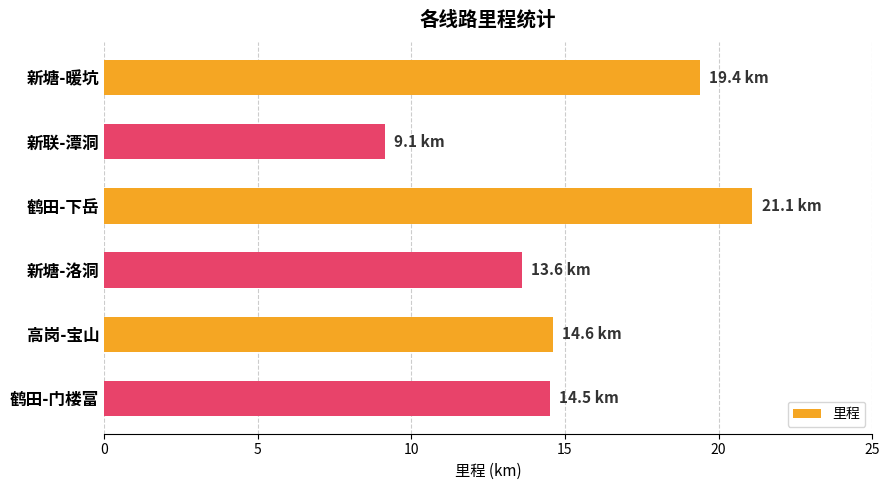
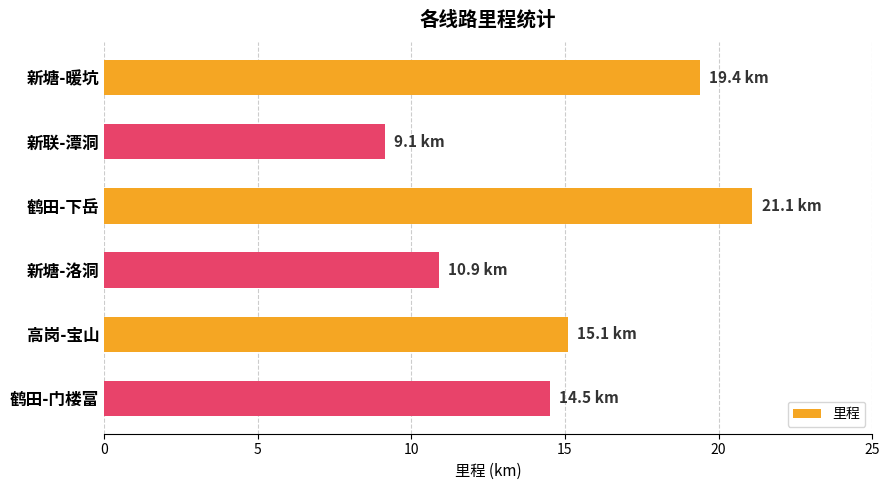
新塘-洛洞: 13.6 -> 10.9
高岗-宝山: 14.6 -> 15.1
